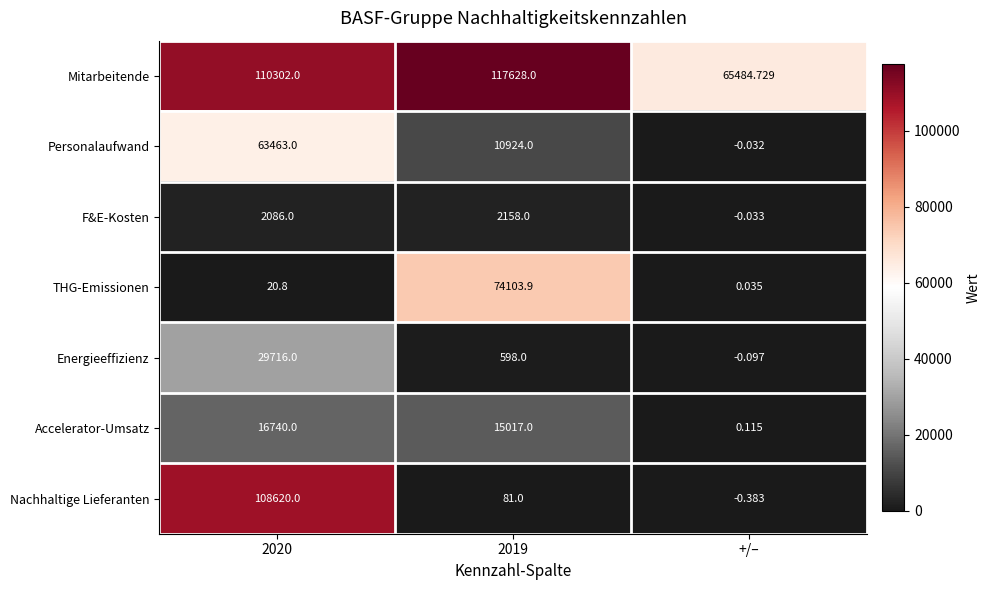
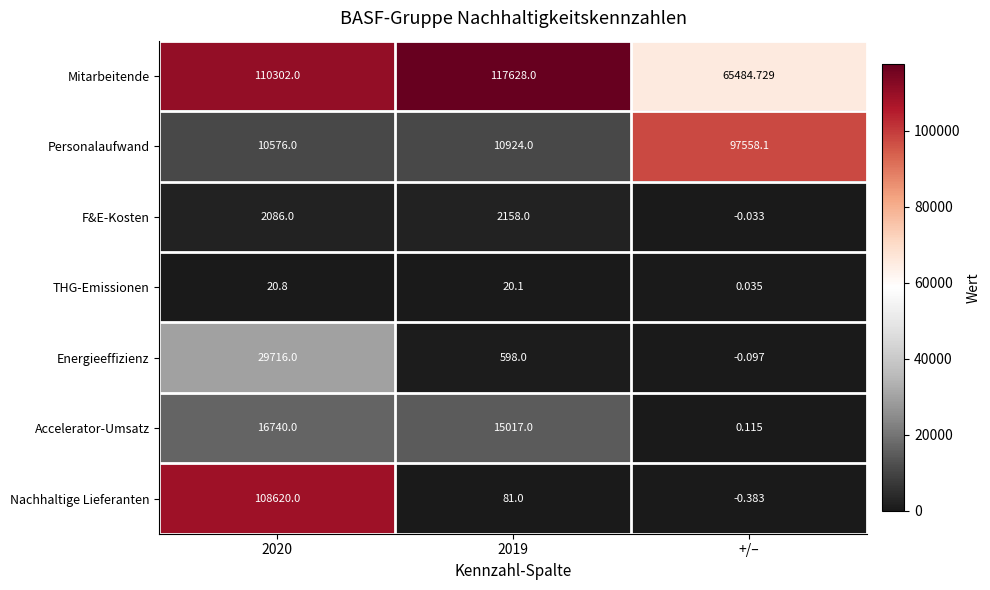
Personalaufwand, 2020: 63463.0 -> 10576.0
Personalaufwand, +/–: -0.032 -> 97558.1
THG-Emissionen, 2019: 74103.9 -> 20.1
